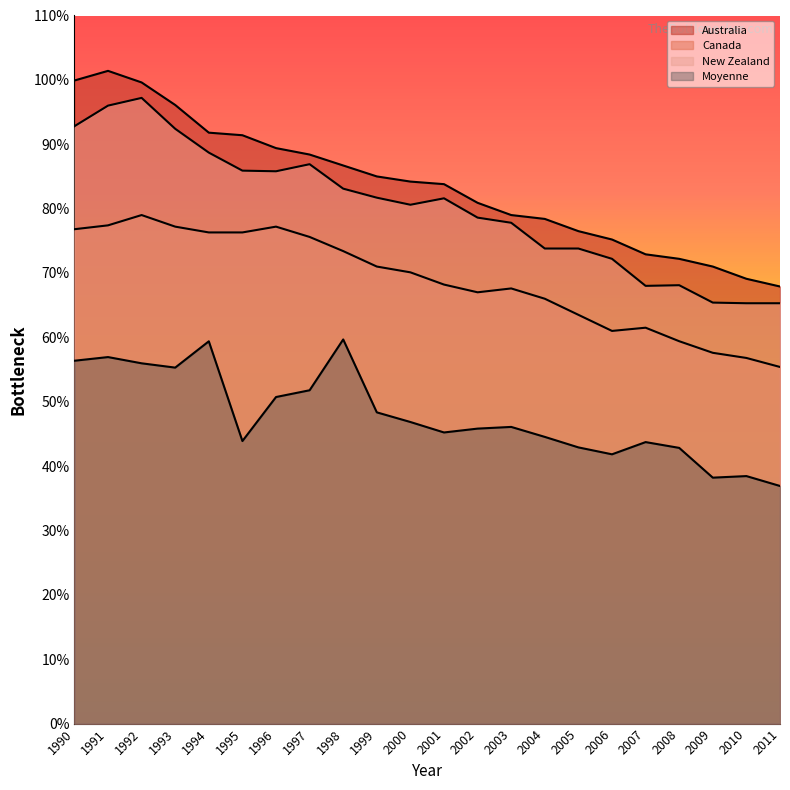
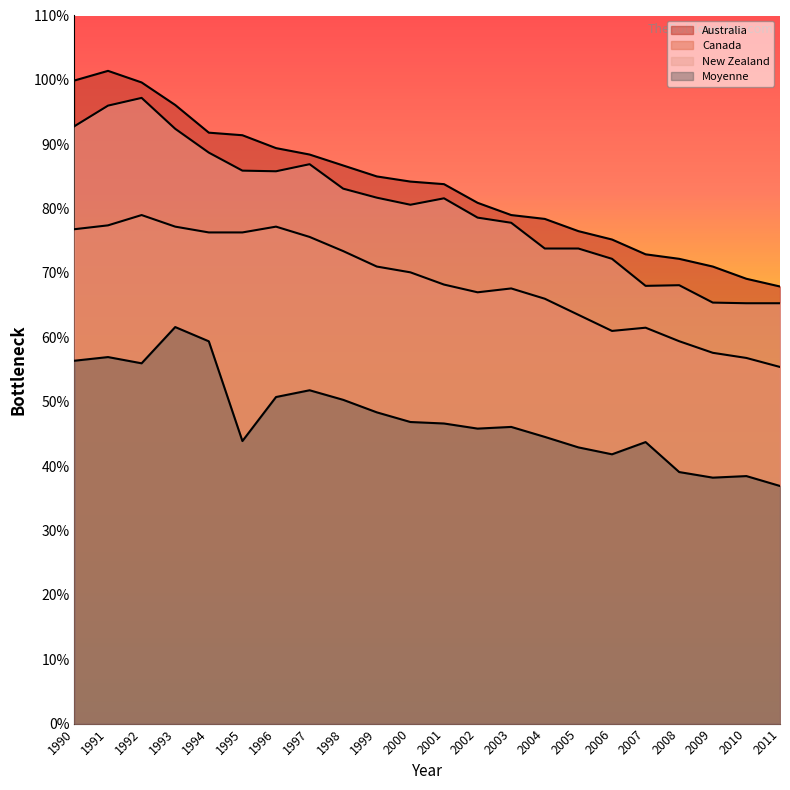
Moyenne, 1993: 55% -> 62%
Moyenne, 1998: 60% -> 50%
Moyenne, 2001: 45% -> 47%
Moyenne, 2008: 43% -> 39%
